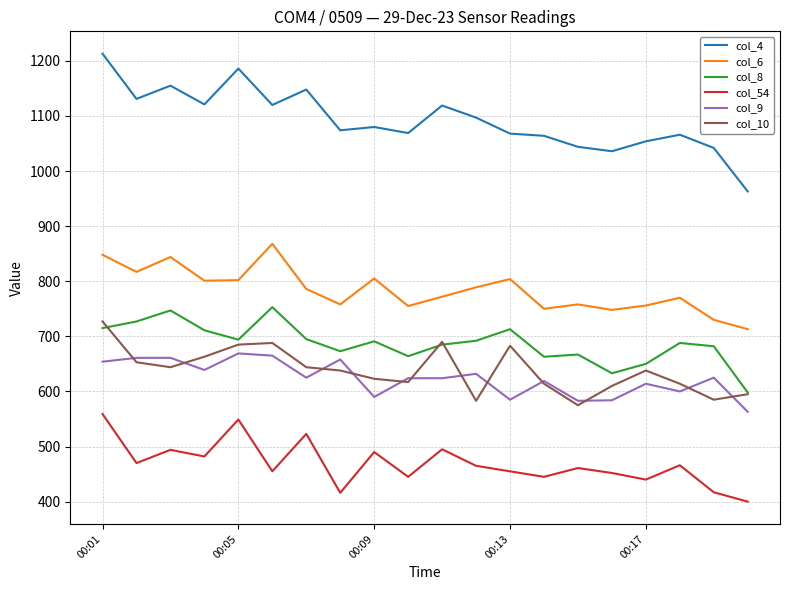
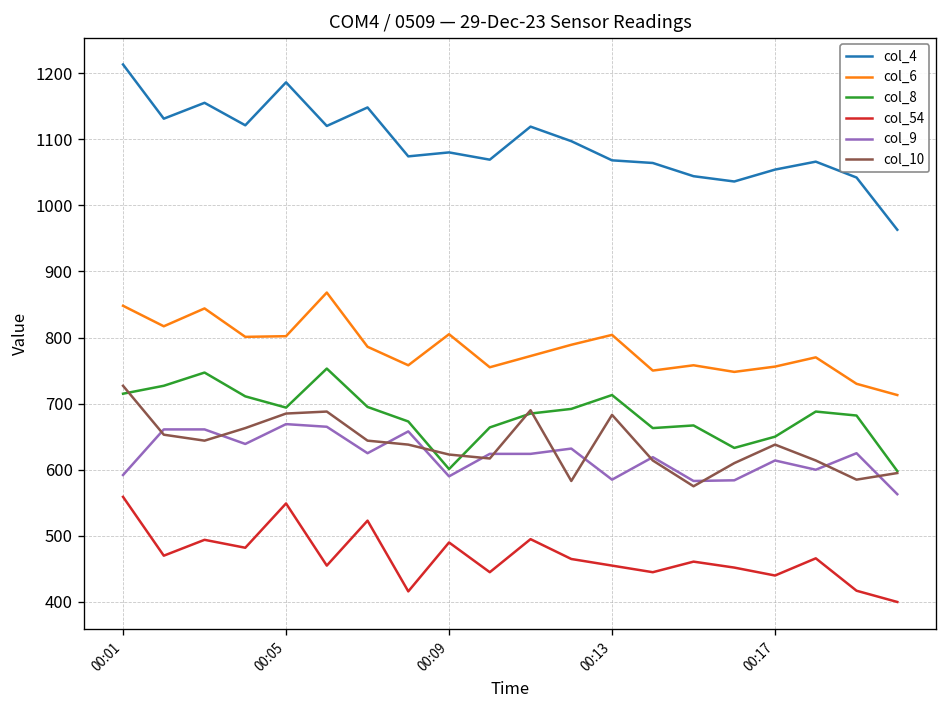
col_9, 00:01: 650 -> 590
col_8, 00:09: 690 -> 600
